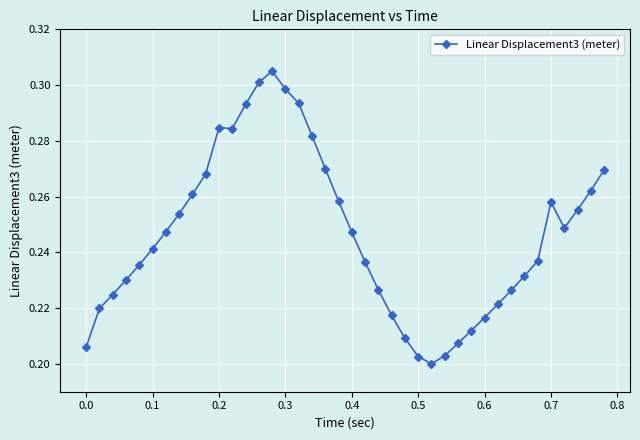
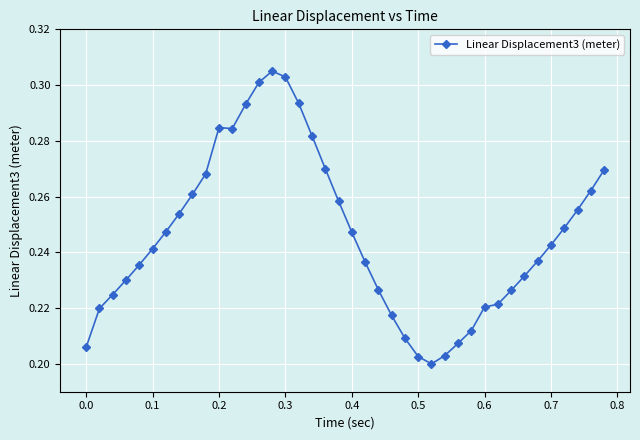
0.3: 0.299 -> 0.303
0.6: 0.217 -> 0.220
0.7: 0.258 -> 0.243
